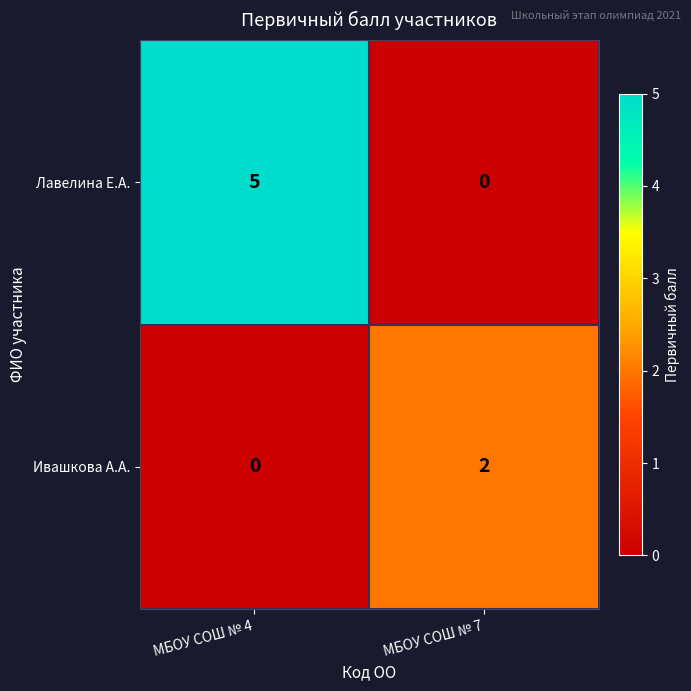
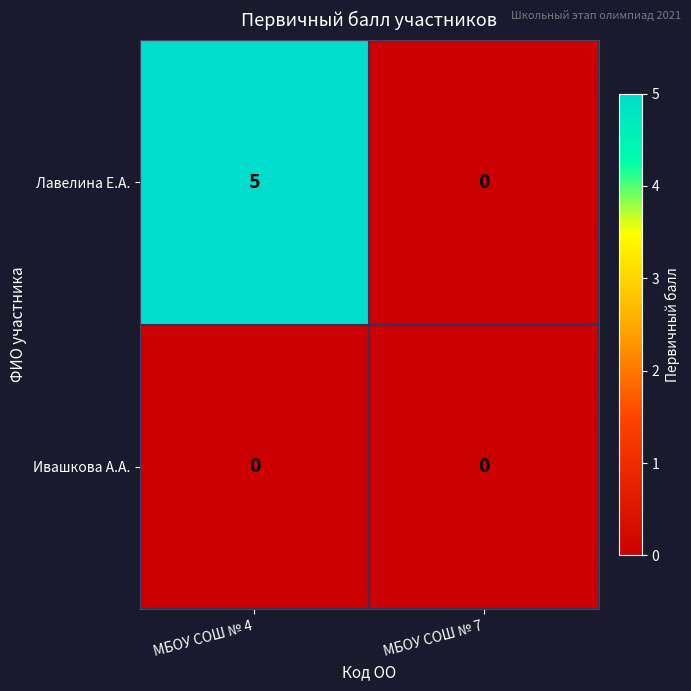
Ивашкова А.А., МБОУ СОШ № 7: 2 -> 0
